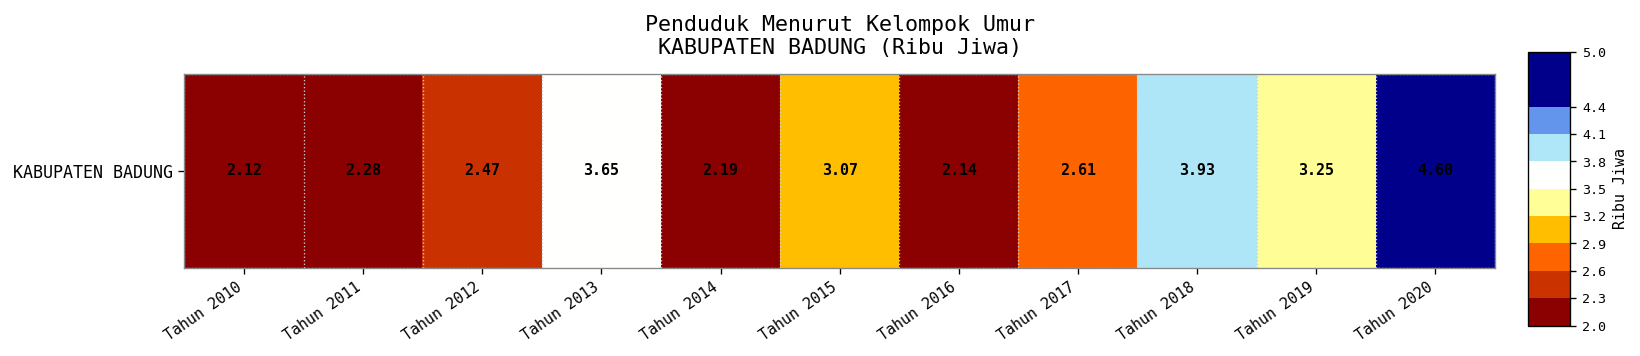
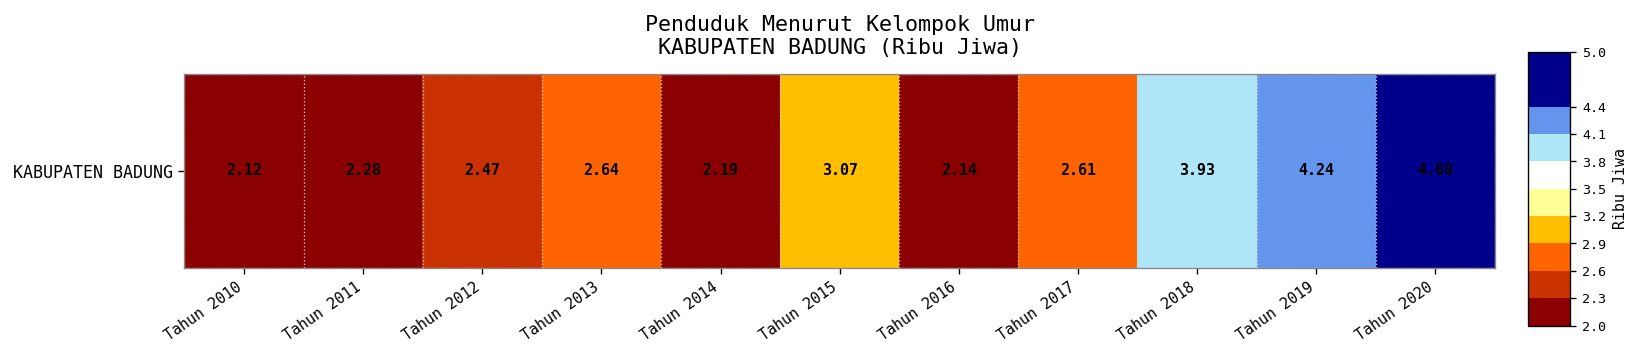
Penduduk Menurut Kelompok Umur KABUPATEN BADUNG (Ribu Jiwa), KABUPATEN BADUNG, Tahun 2013: 3.65 -> 2.64
Penduduk Menurut Kelompok Umur KABUPATEN BADUNG (Ribu Jiwa), KABUPATEN BADUNG, Tahun 2019: 3.25 -> 4.24
